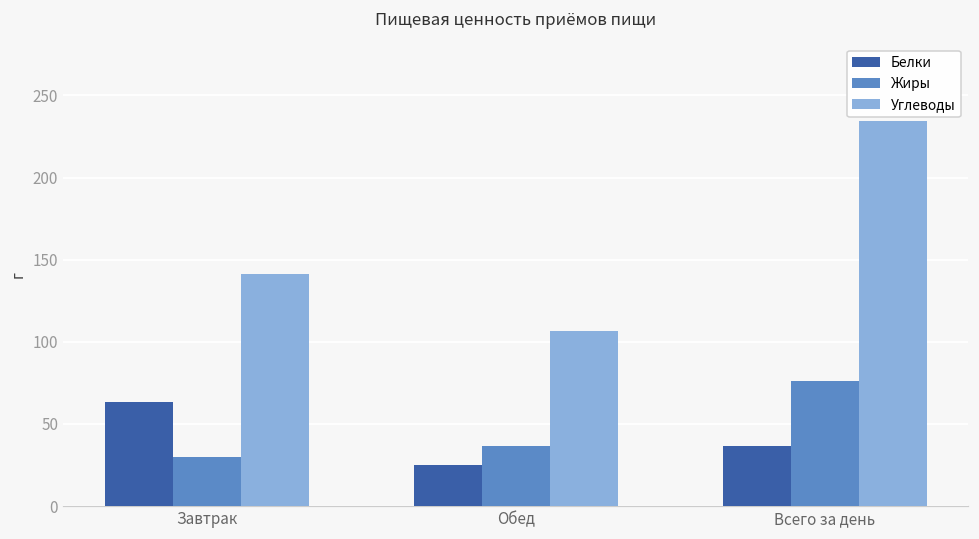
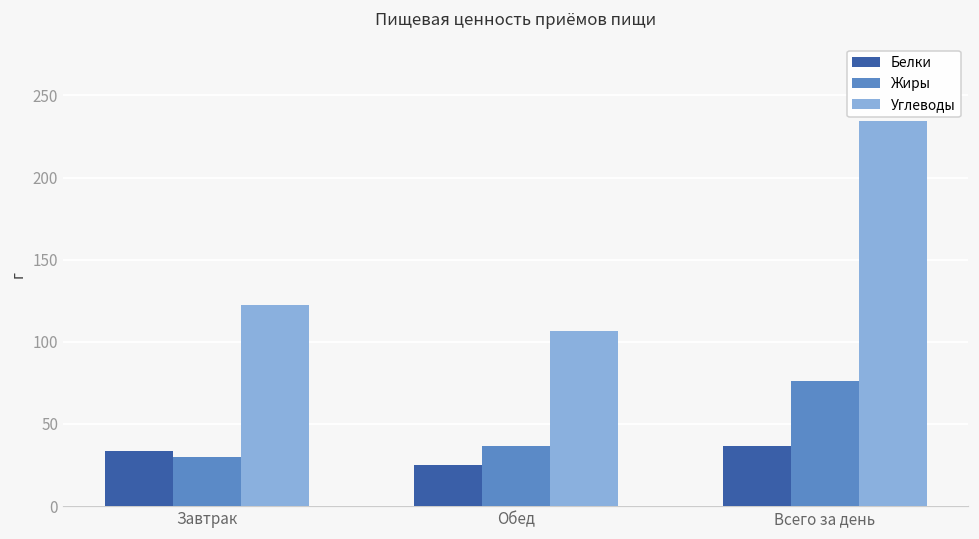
Белки, Завтрак: 63 -> 33
Углеводы, Завтрак: 141 -> 122
